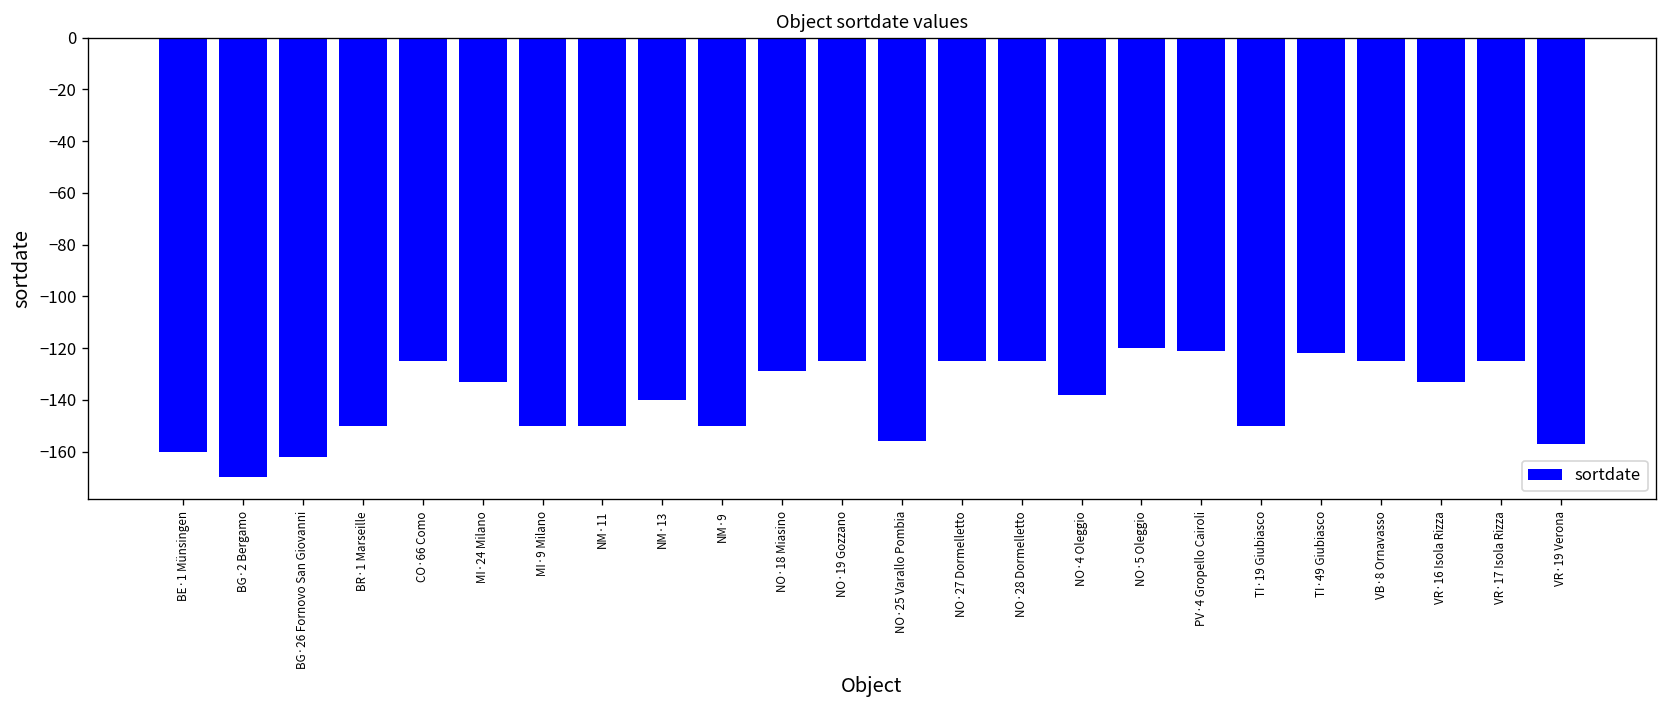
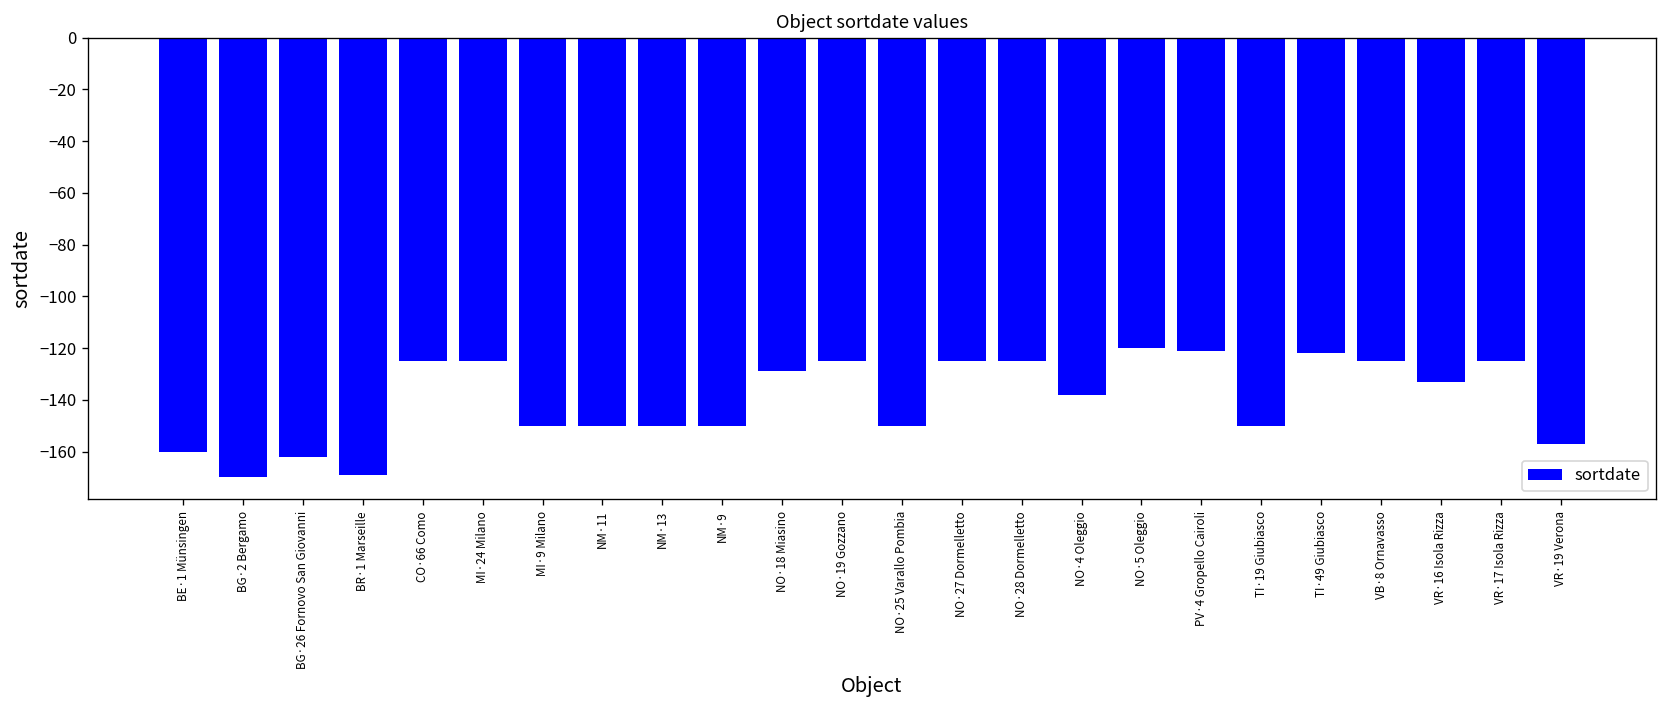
BR·1 Marseille: -150 -> -169
MI·24 Milano: -133 -> -125
NM·13: -140 -> -150
NO·25 Varallo Pombia: -156 -> -150
